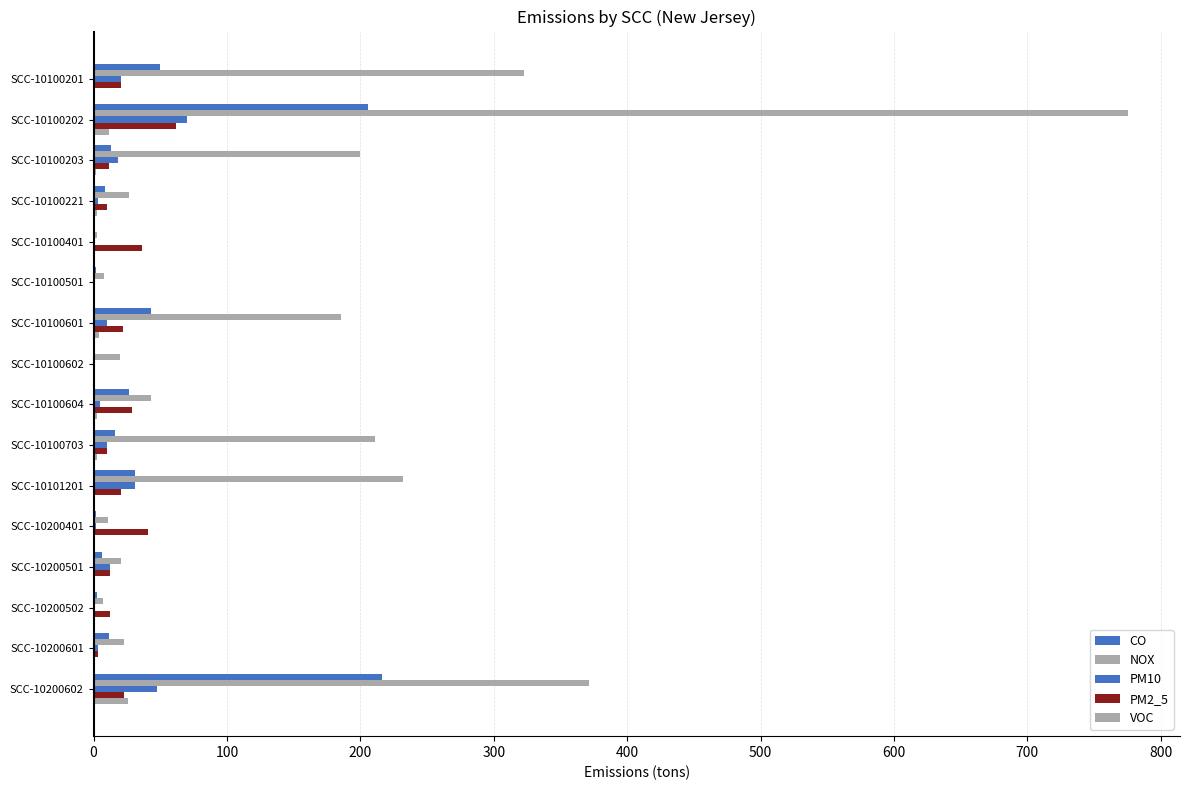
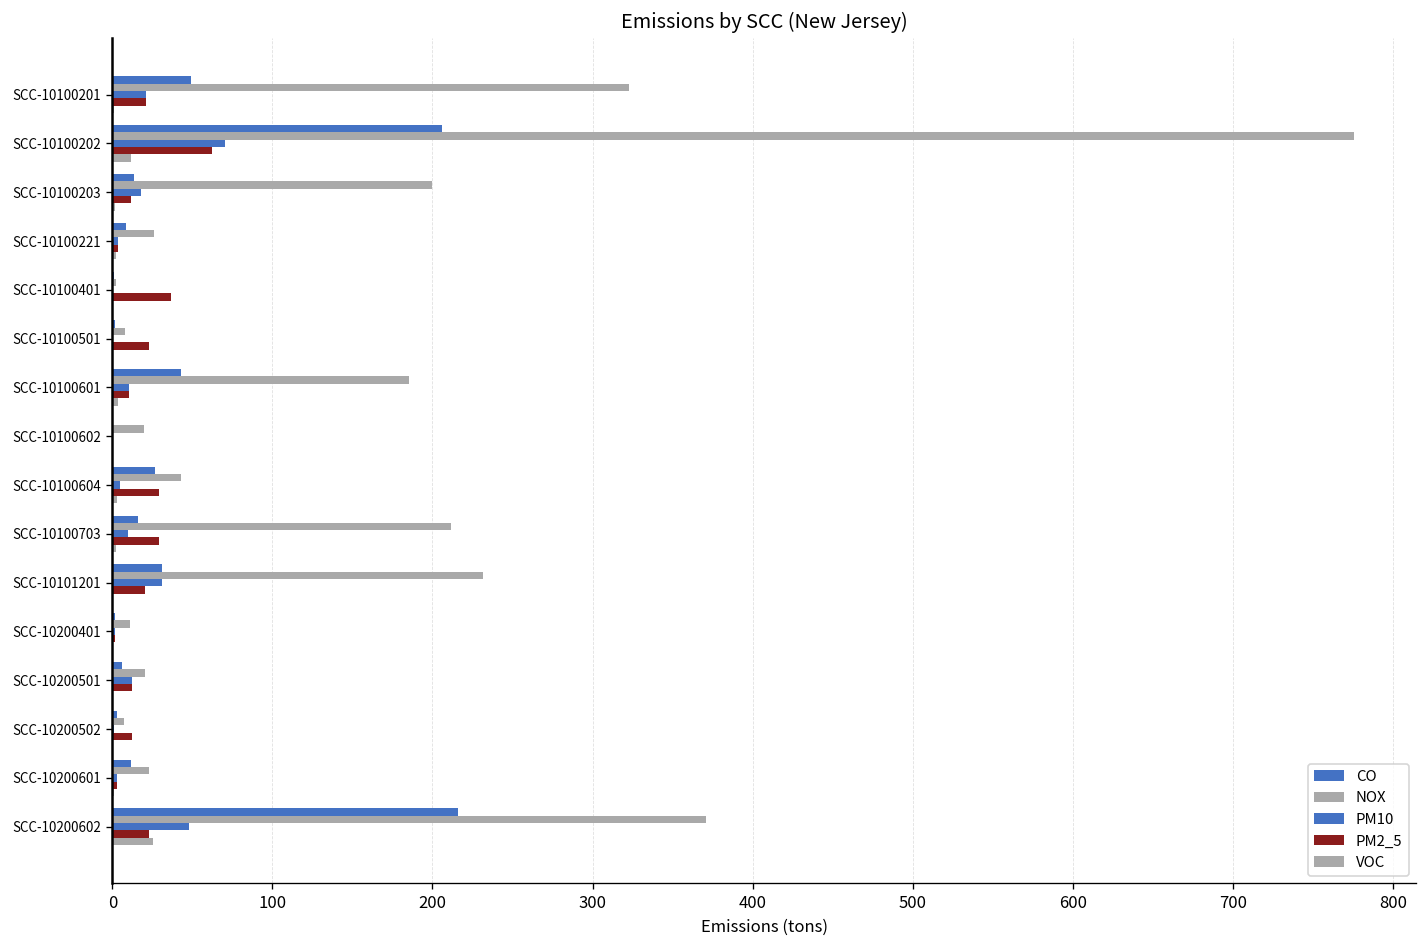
PM2_5, SCC-10100221: 10 -> 3
PM2_5, SCC-10100501: 0 -> 23
PM2_5, SCC-10100601: 22 -> 10
PM2_5, SCC-10100703: 10 -> 29
PM2_5, SCC-10200401: 41 -> 2
